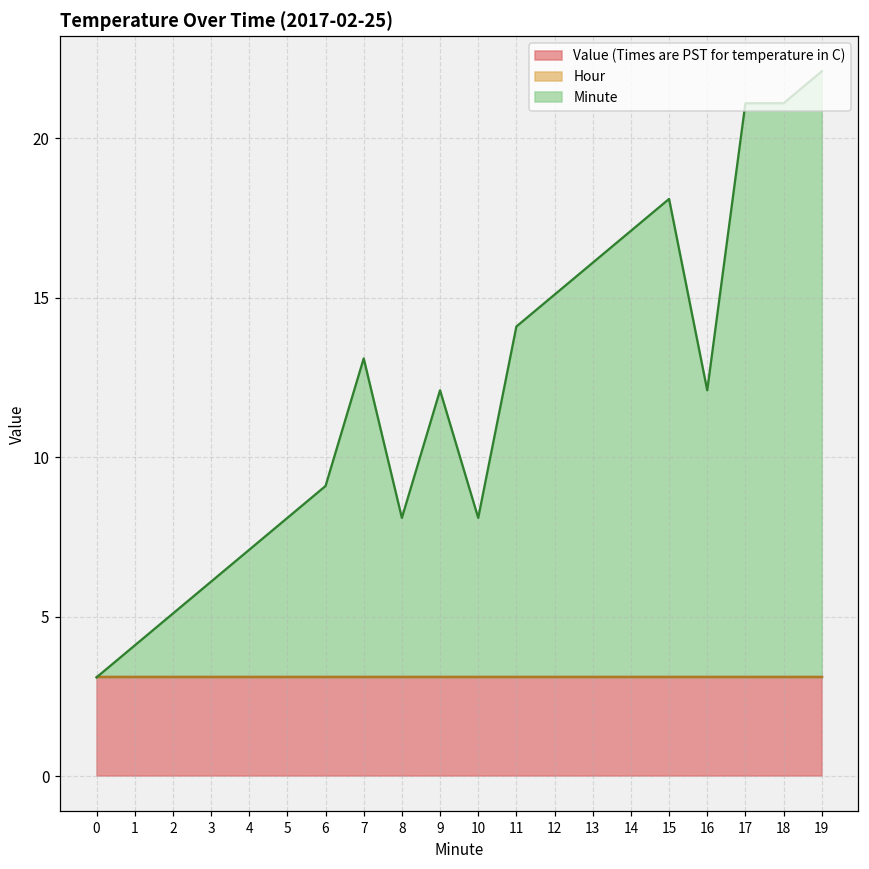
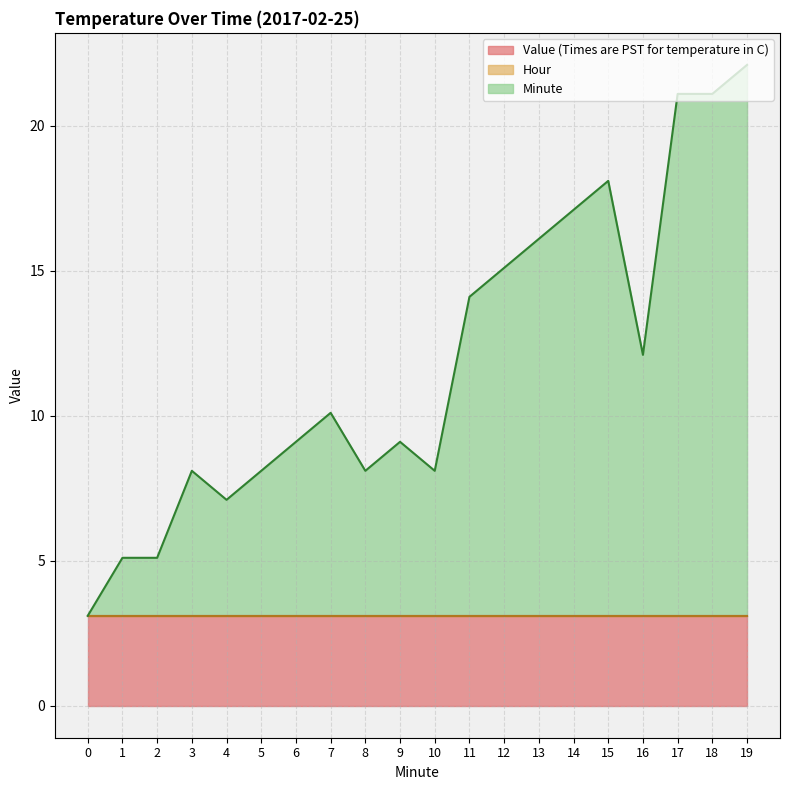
Minute, 1: 4.1 -> 5.1
Minute, 3: 6.1 -> 8.1
Minute, 7: 13.1 -> 10.1
Minute, 9: 12.1 -> 9.1
